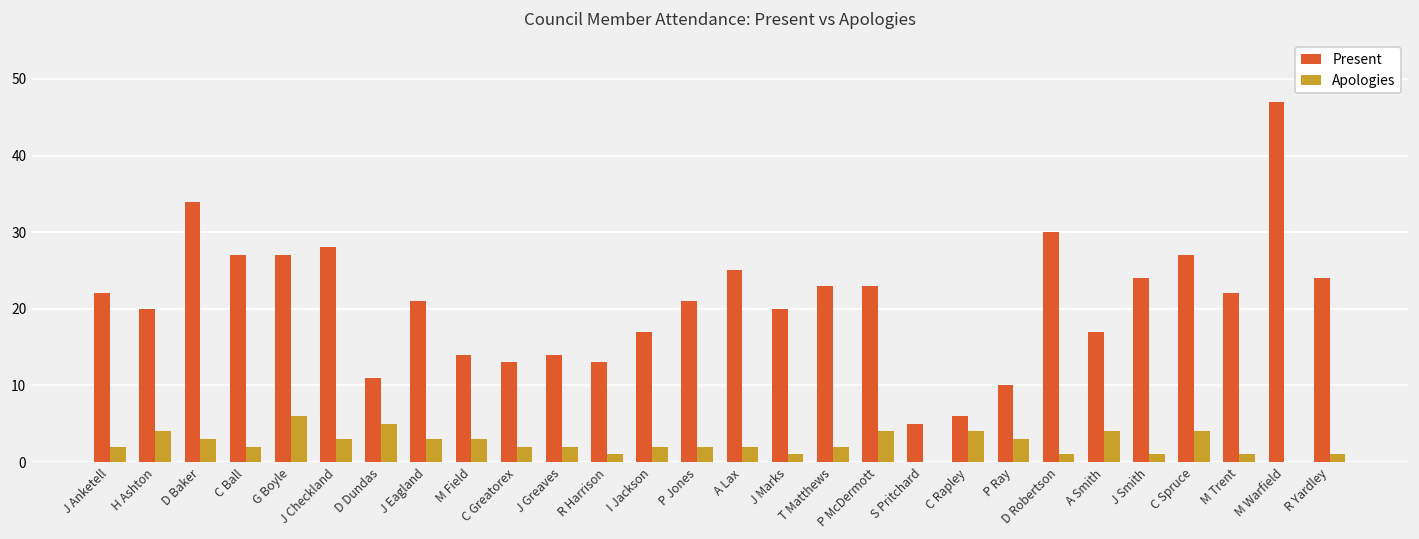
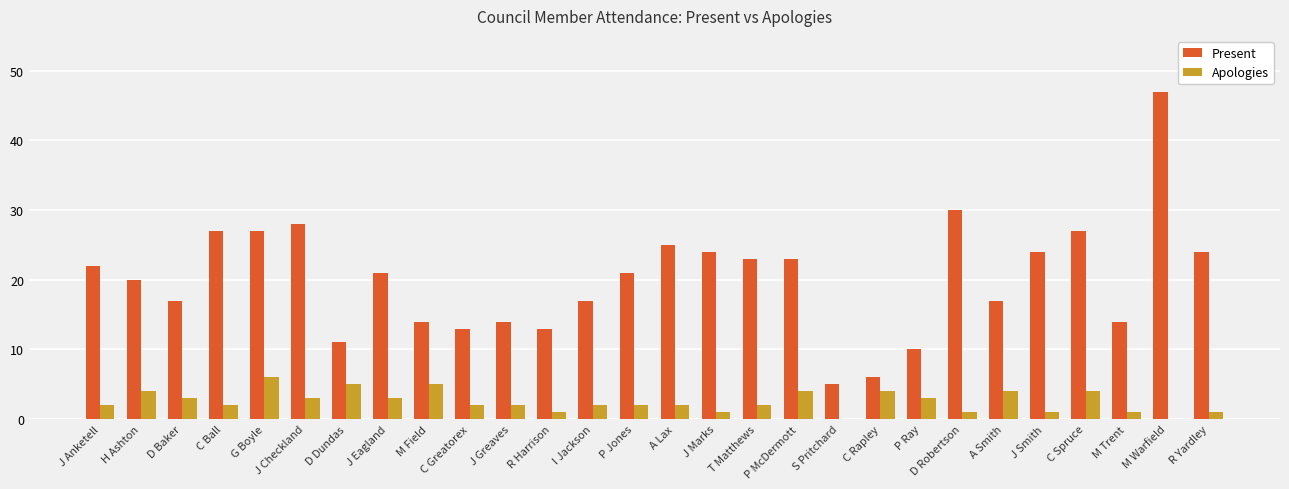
Present, D Baker: 34 -> 17
Apologies, M Field: 3 -> 5
Present, J Marks: 20 -> 24
Present, M Trent: 22 -> 14
